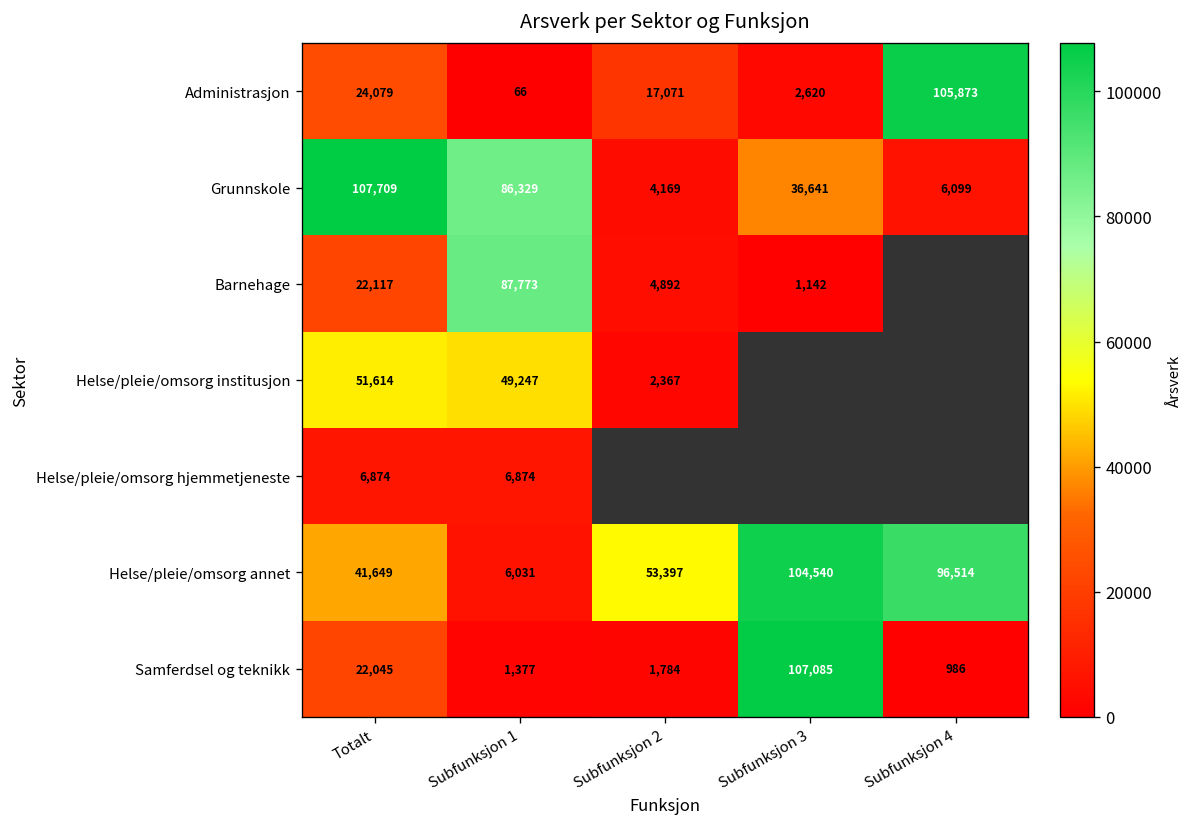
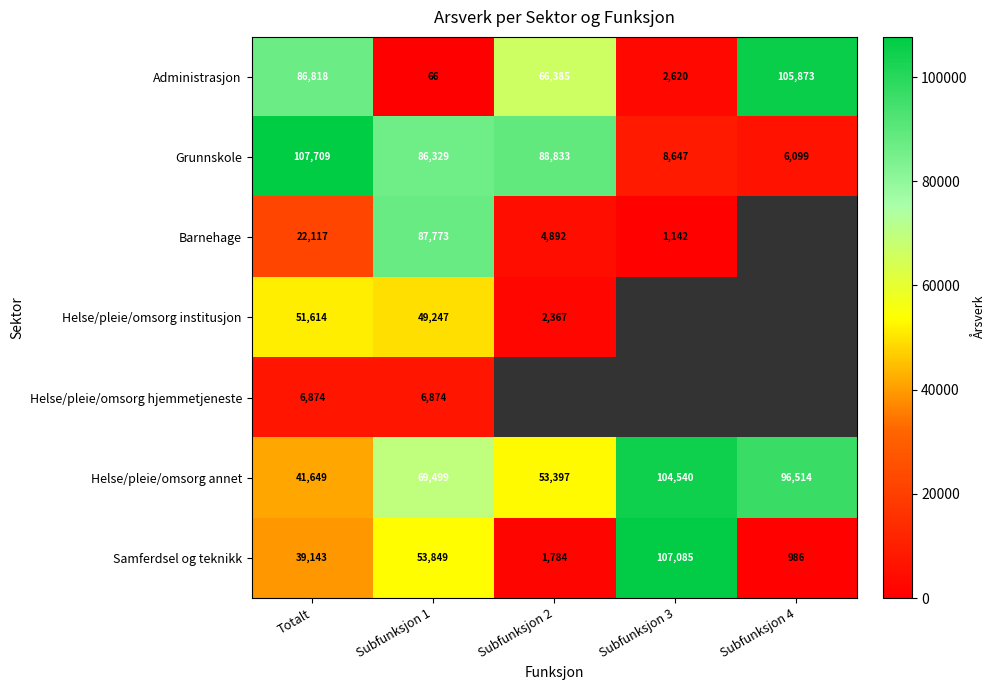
Administrasjon, Totalt: 24,079 -> 86,818
Administrasjon, Subfunksjon 2: 17,071 -> 66,385
Grunnskole, Subfunksjon 2: 4,169 -> 88,833
Grunnskole, Subfunksjon 3: 36,641 -> 8,647
Helse/pleie/omsorg annet, Subfunksjon 1: 6,031 -> 69,499
Samferdsel og teknikk, Totalt: 22,045 -> 39,143
Samferdsel og teknikk, Subfunksjon 1: 1,377 -> 53,849
